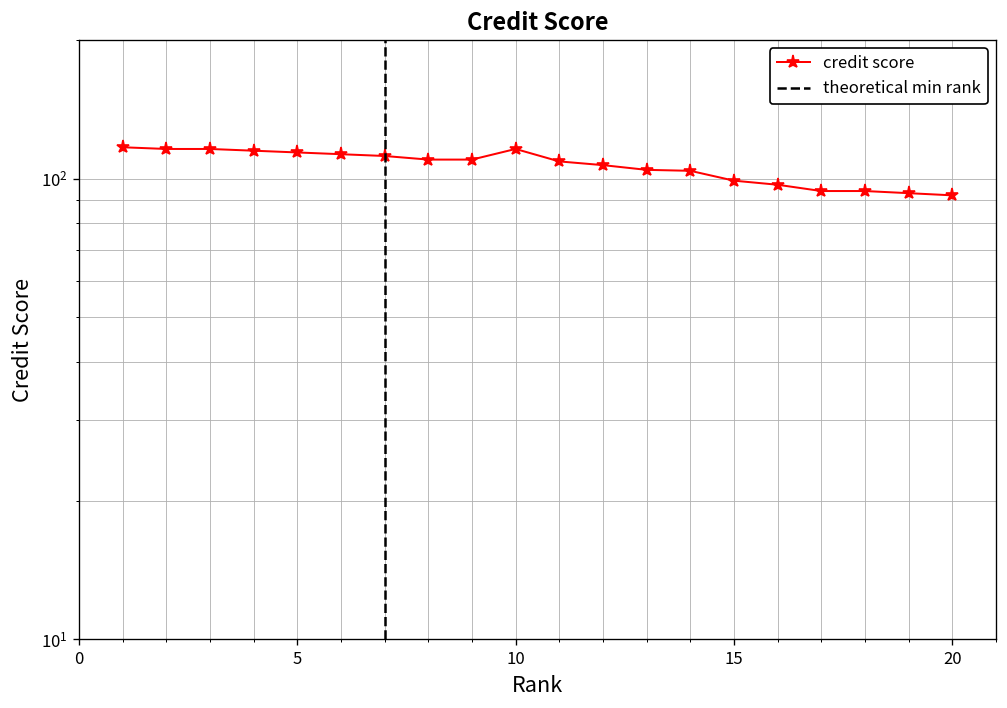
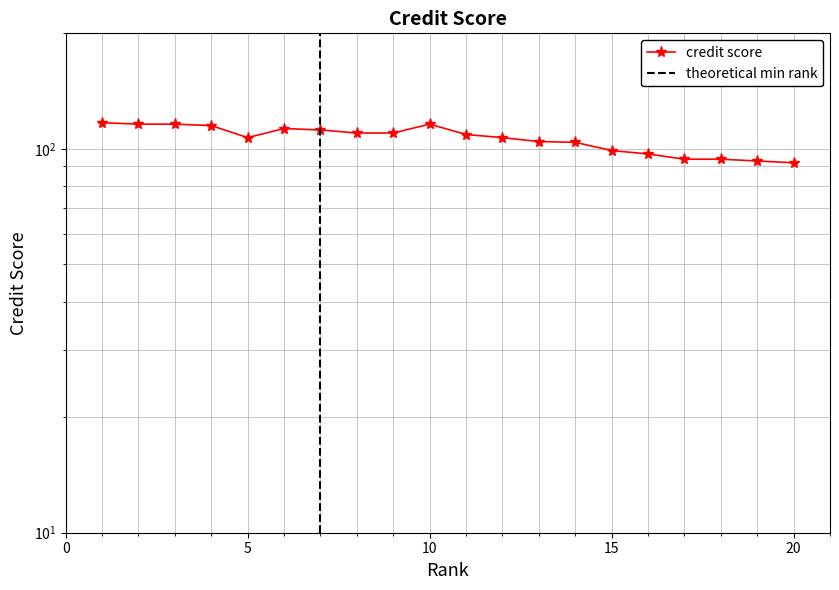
5: 114 -> 107
